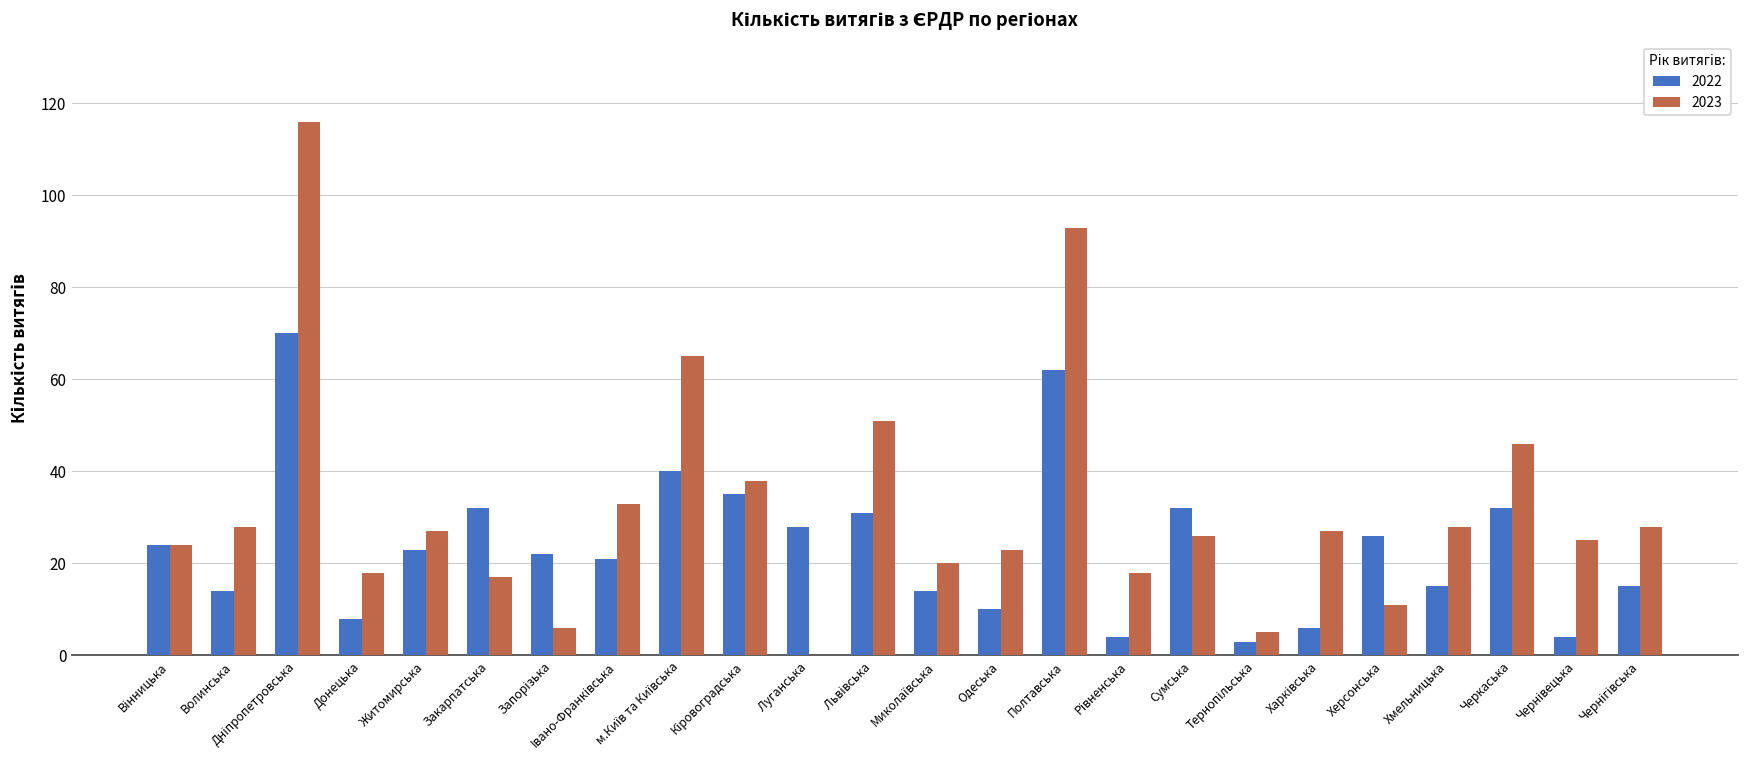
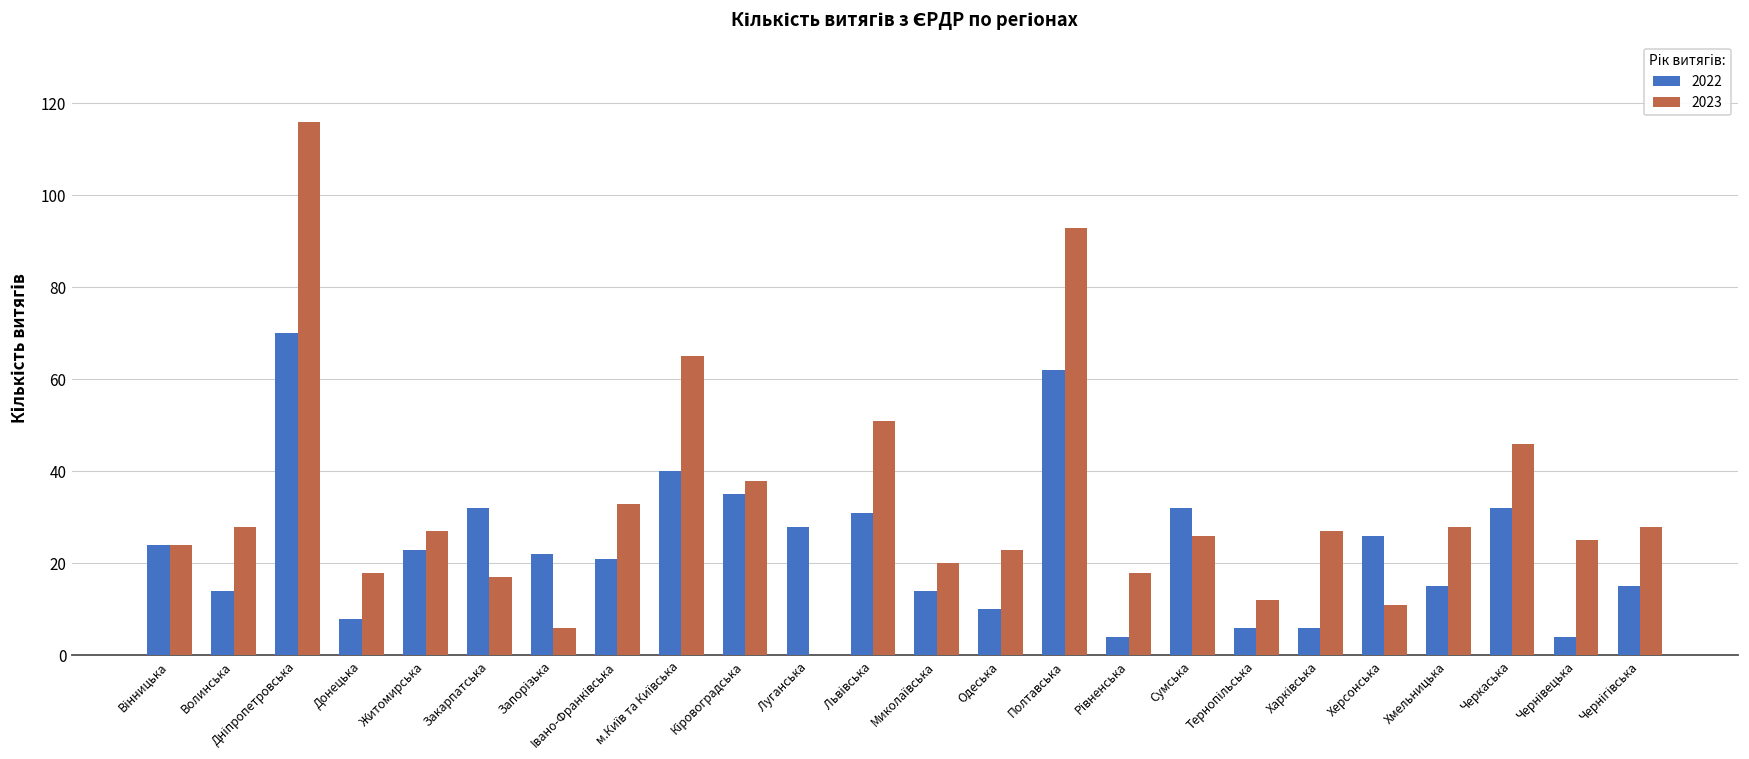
2022, Тернопільська: 3 -> 6
2023, Тернопільська: 5 -> 12
